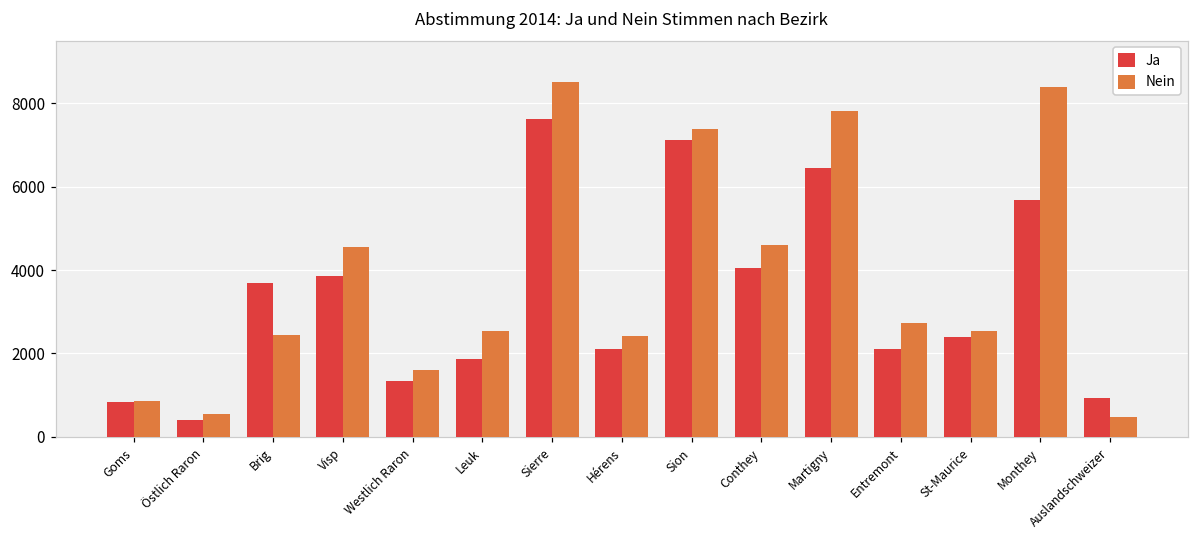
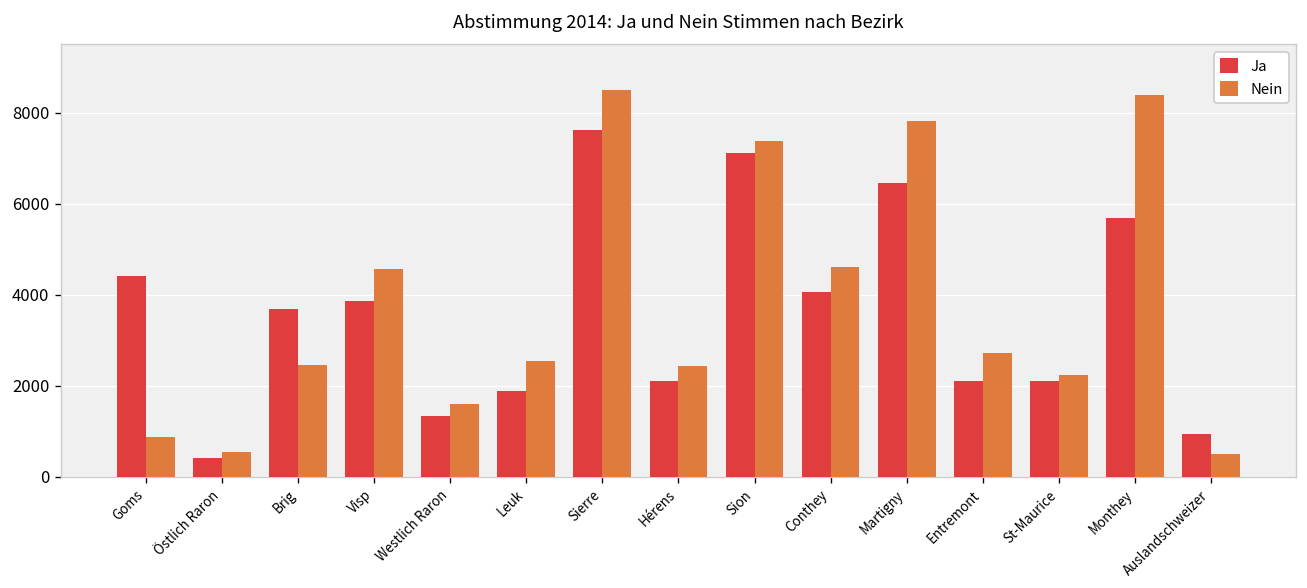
Ja, Goms: 800 -> 4400
Ja, St-Maurice: 2400 -> 2100
Nein, St-Maurice: 2500 -> 2200
